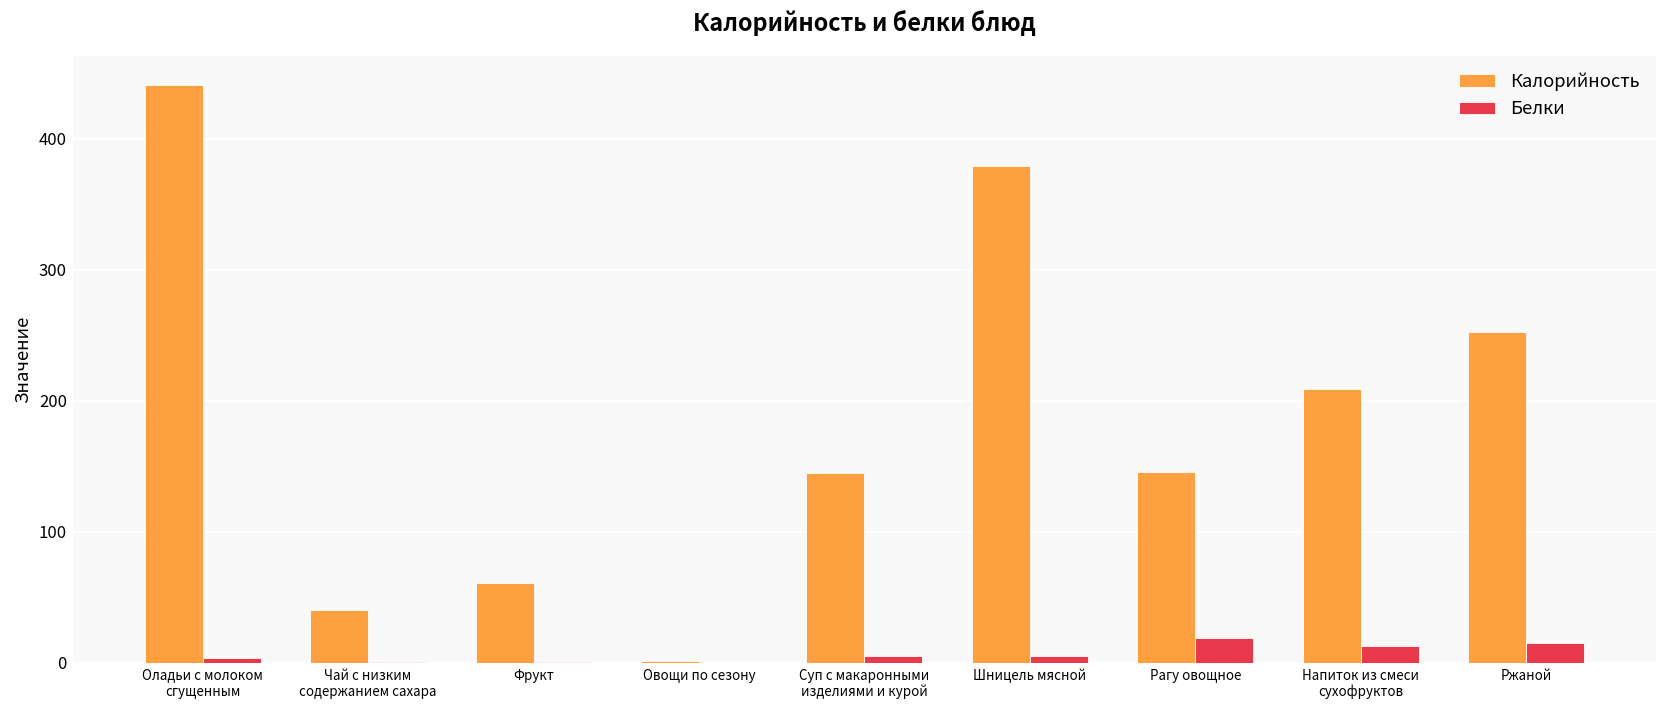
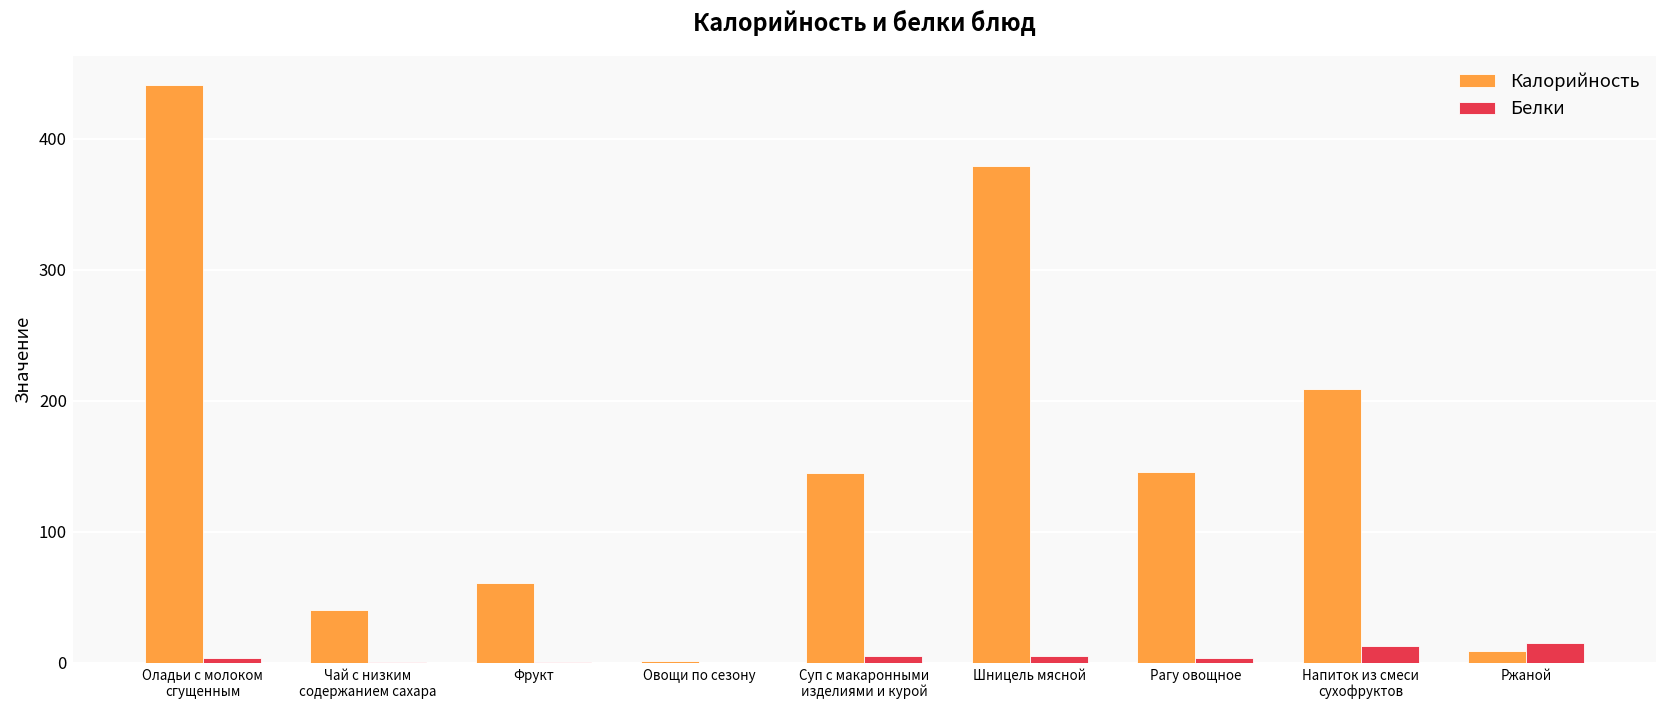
Белки, Рагу овощное: 19 -> 4
Калорийность, Ржаной: 253 -> 9
